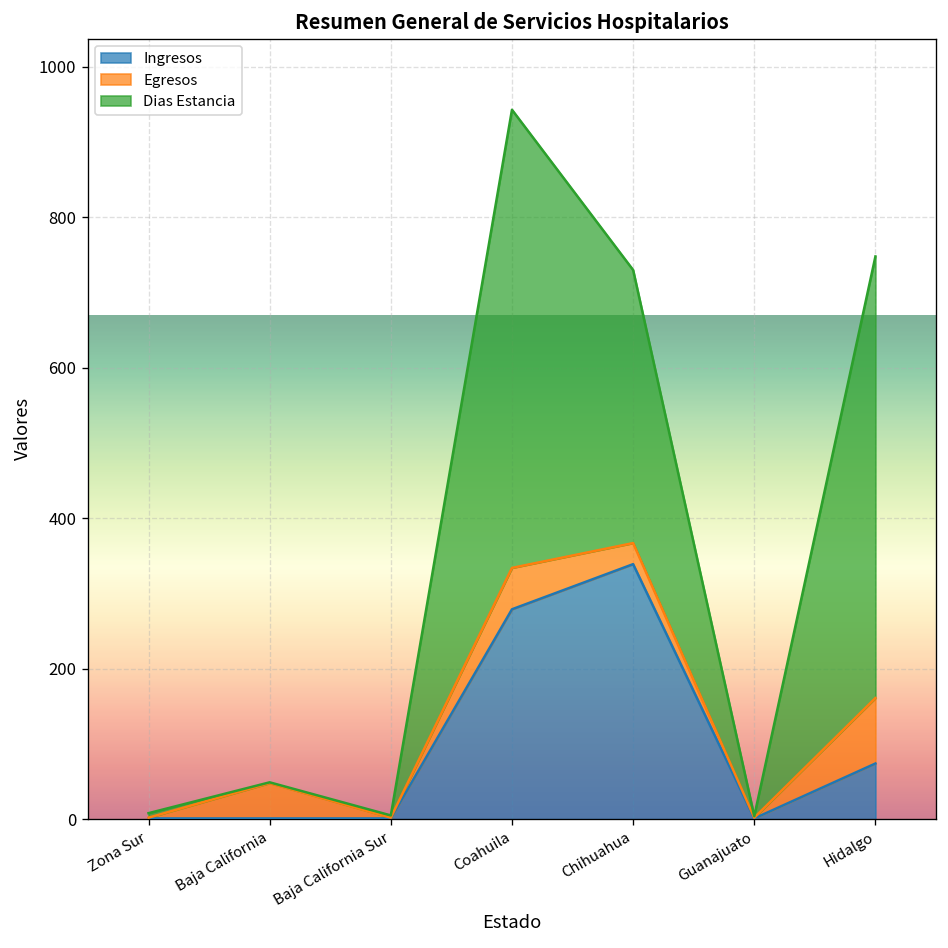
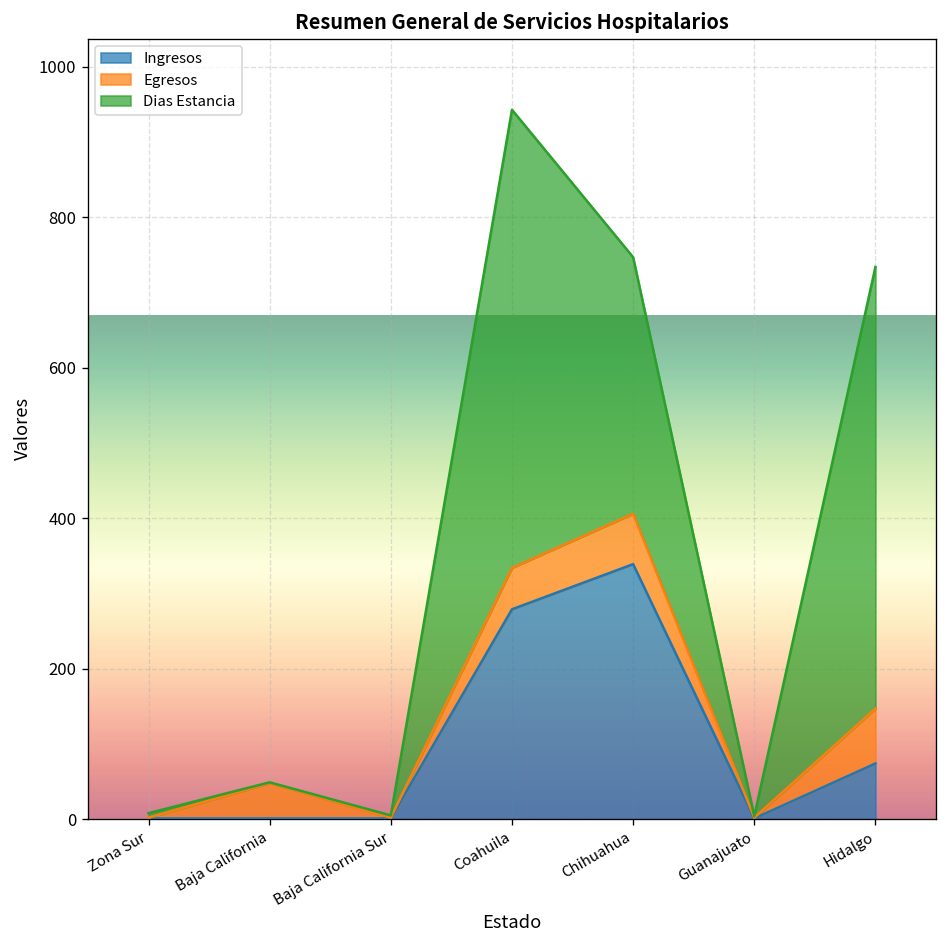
Egresos, Chihuahua: 30 -> 70
Dias Estancia, Chihuahua: 360 -> 340
Egresos, Hidalgo: 90 -> 70
